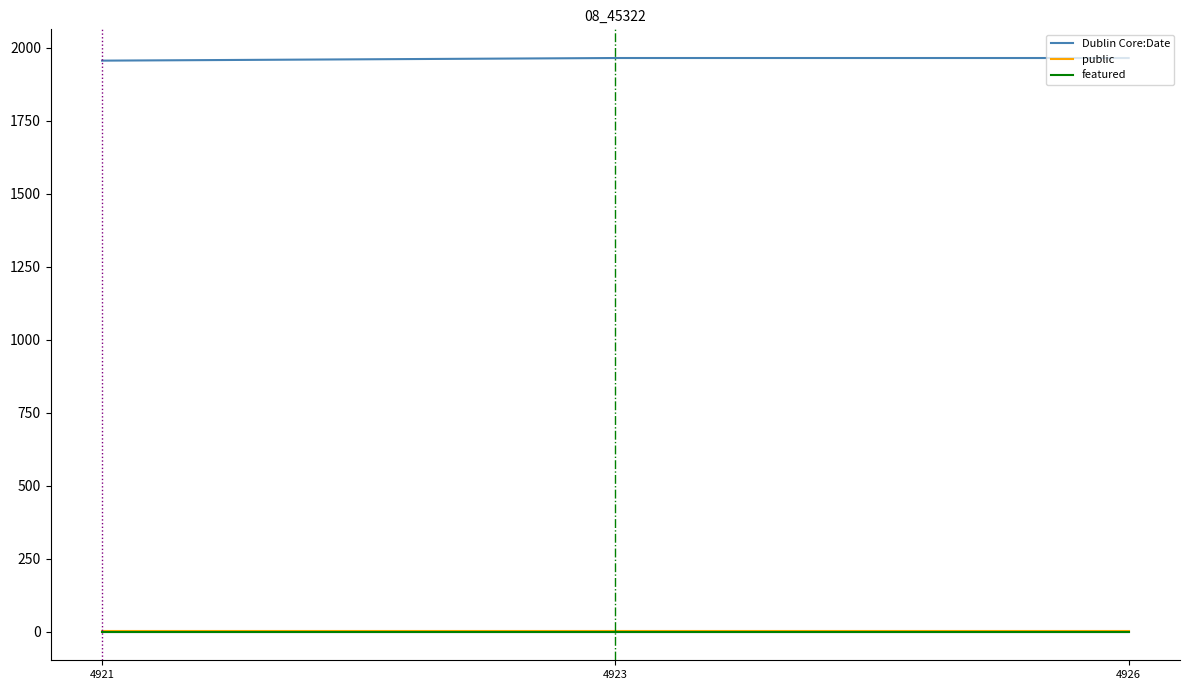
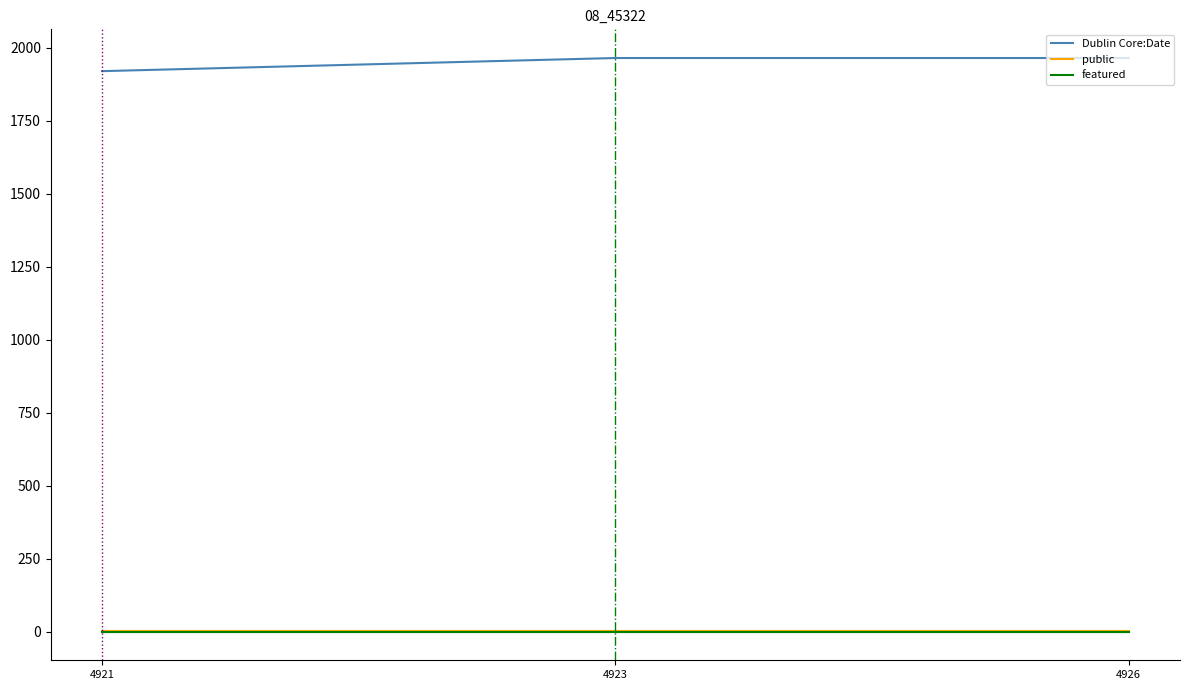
Dublin Core:Date, 4921: 1960 -> 1920
